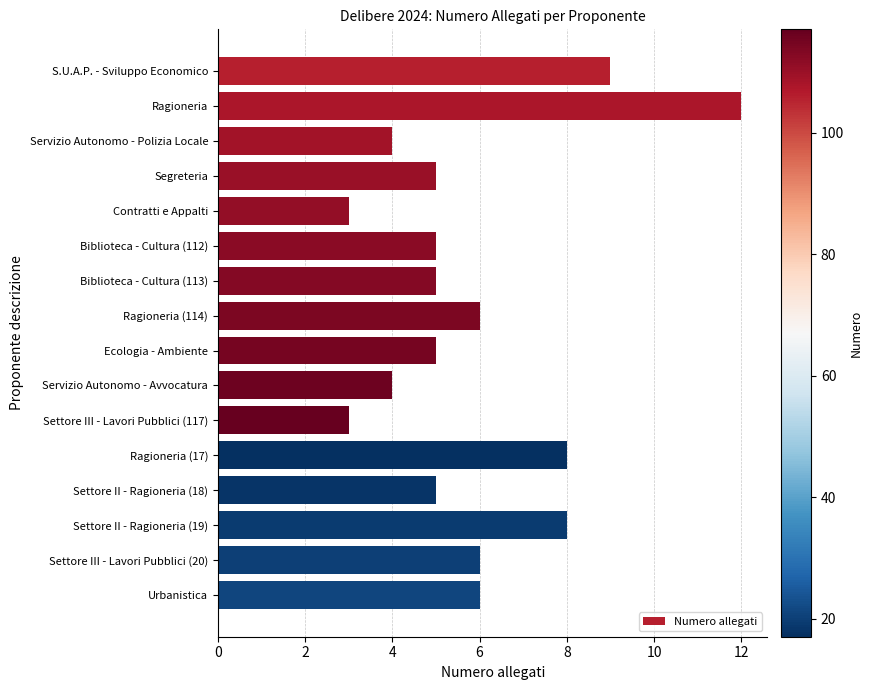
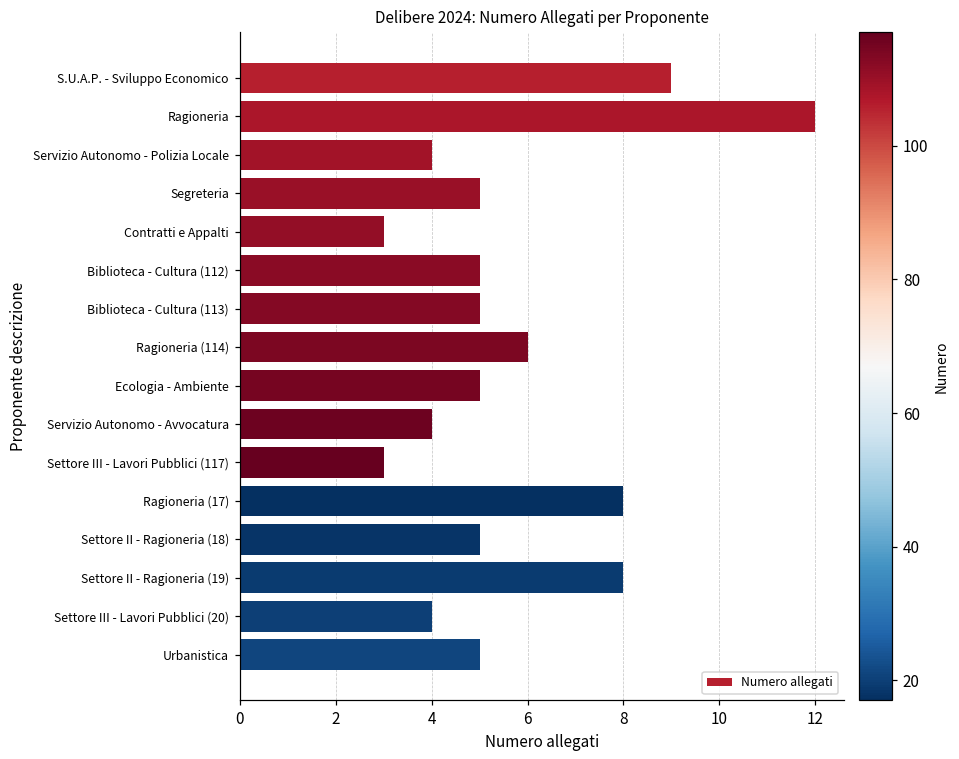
Settore III - Lavori Pubblici (20): 6 -> 4
Urbanistica: 6 -> 5
